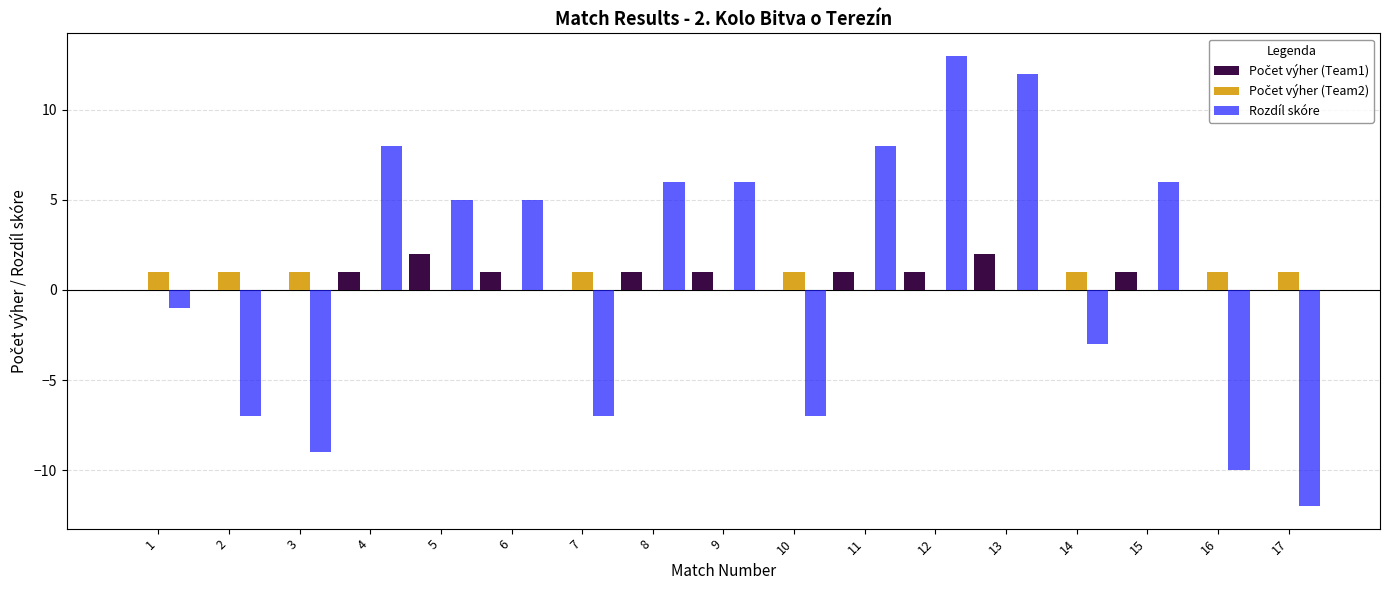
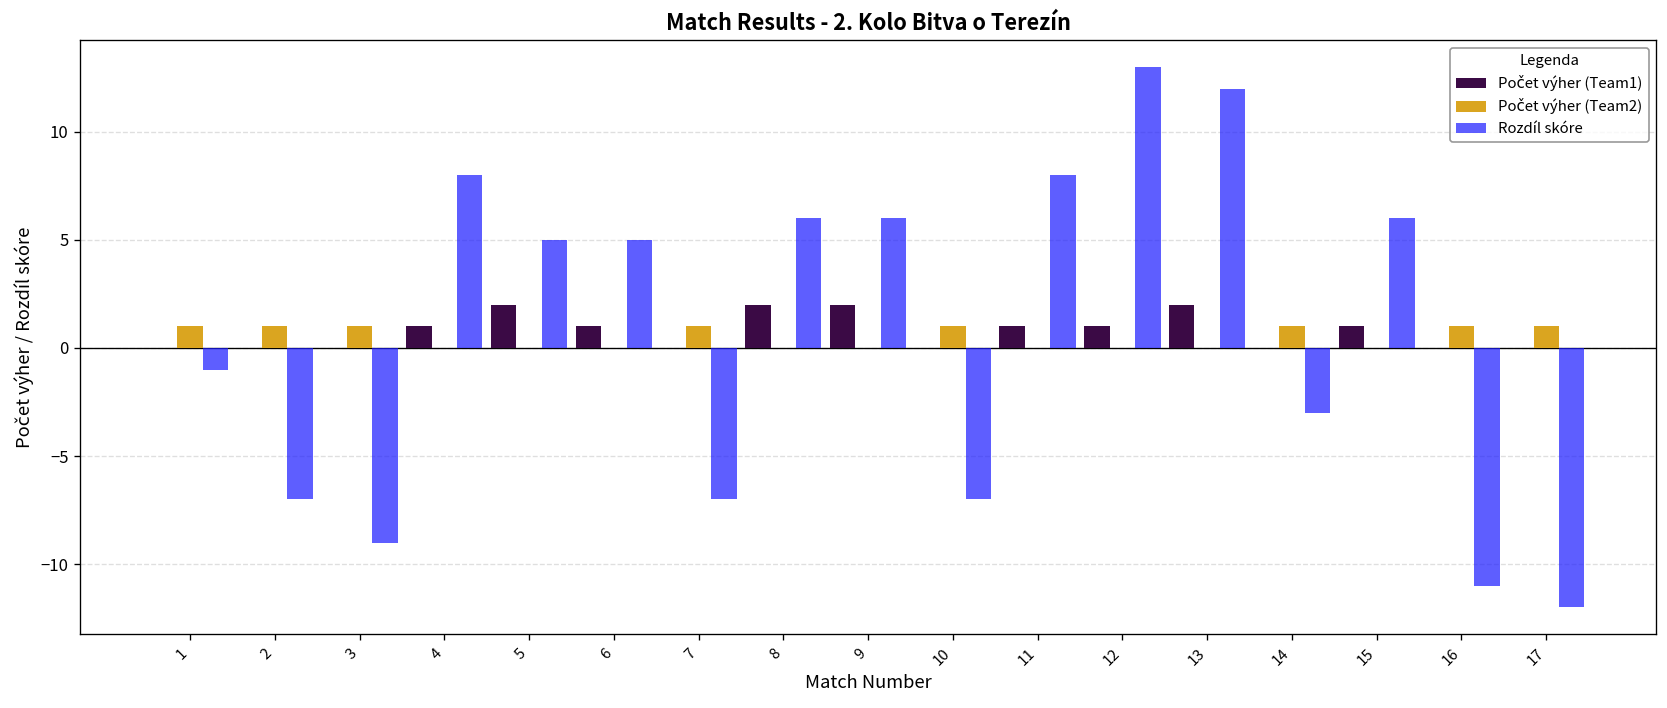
Počet výher (Team1), 8: 1 -> 2
Počet výher (Team1), 9: 1 -> 2
Rozdíl skóre, 16: -10 -> -11
